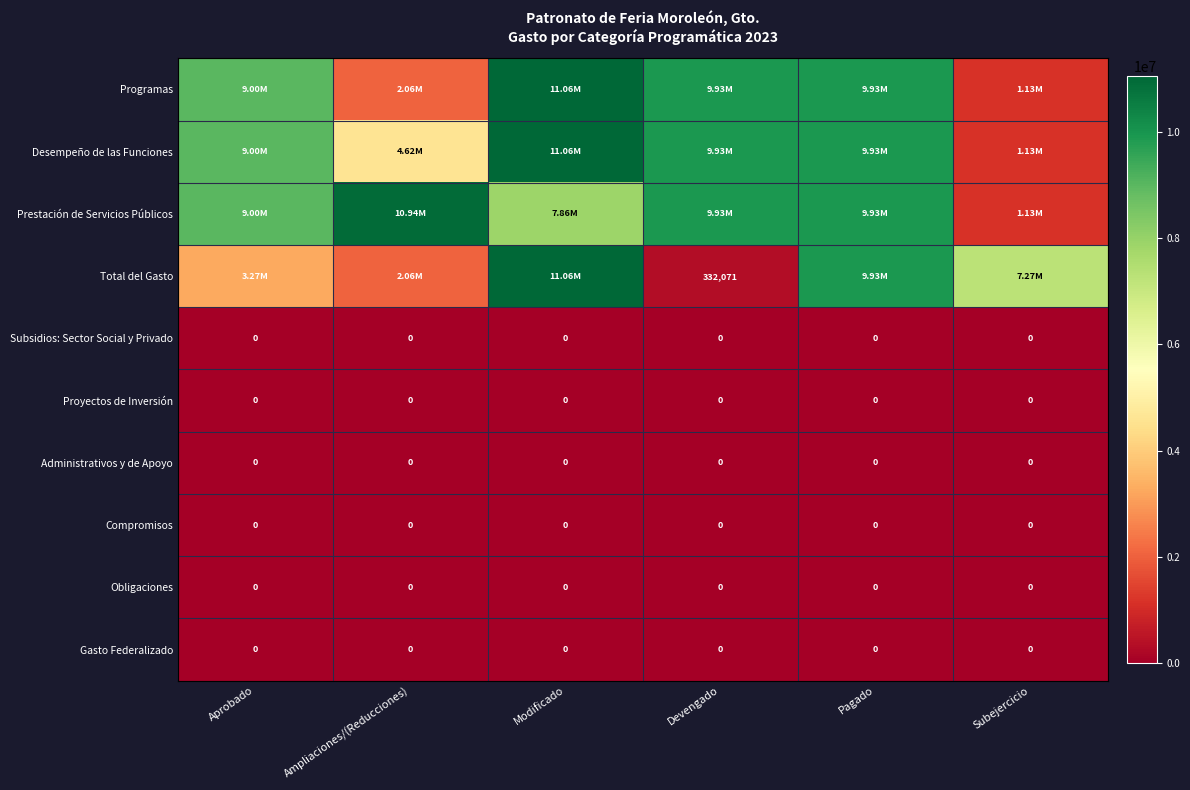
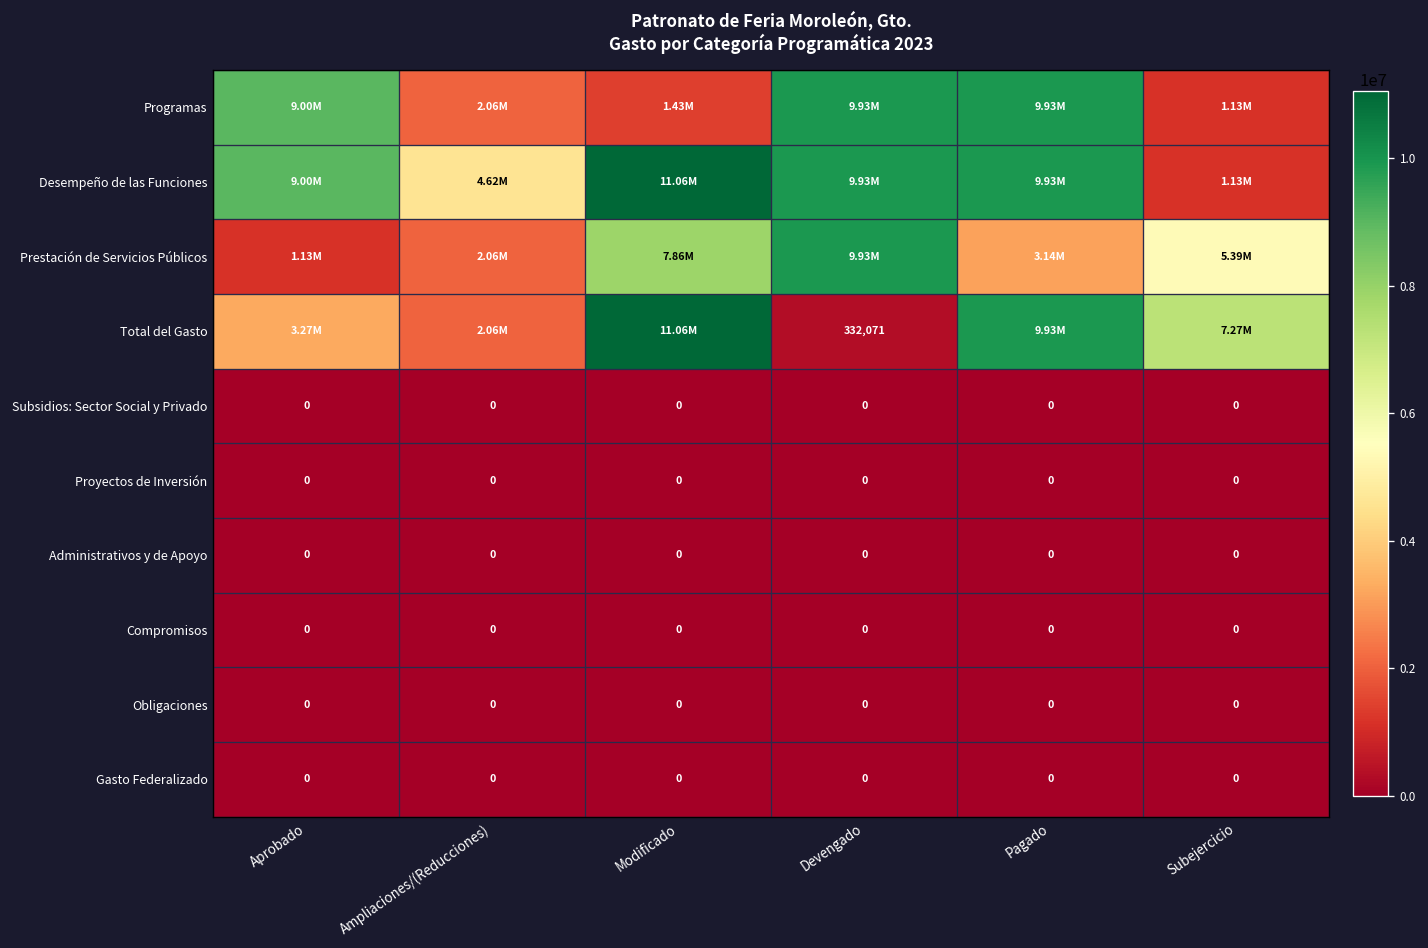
Programas, Modificado: 11.06M -> 1.43M
Prestación de Servicios Públicos, Aprobado: 9.00M -> 1.13M
Prestación de Servicios Públicos, Ampliaciones/(Reducciones): 10.94M -> 2.06M
Prestación de Servicios Públicos, Pagado: 9.93M -> 3.14M
Prestación de Servicios Públicos, Subejercicio: 1.13M -> 5.39M
